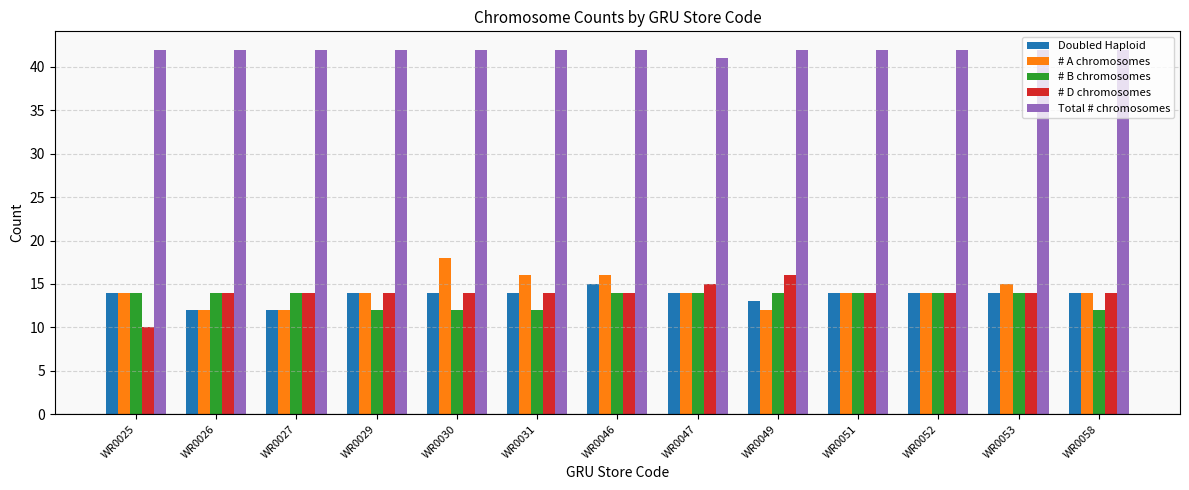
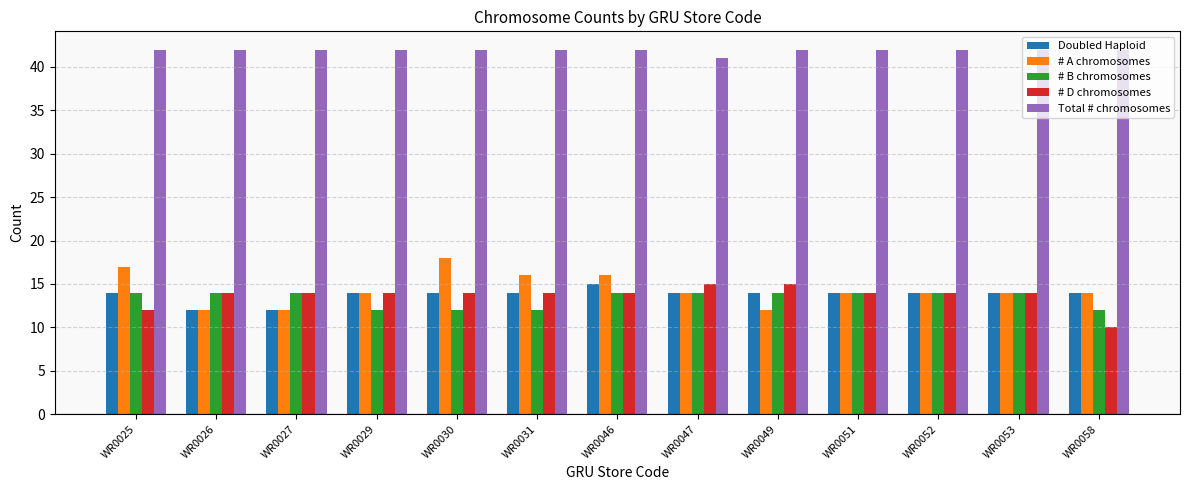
# A chromosomes, WR0025: 14 -> 17
# D chromosomes, WR0025: 10 -> 12
Doubled Haploid, WR0049: 13 -> 14
# D chromosomes, WR0049: 16 -> 15
# A chromosomes, WR0053: 15 -> 14
# D chromosomes, WR0058: 14 -> 10
